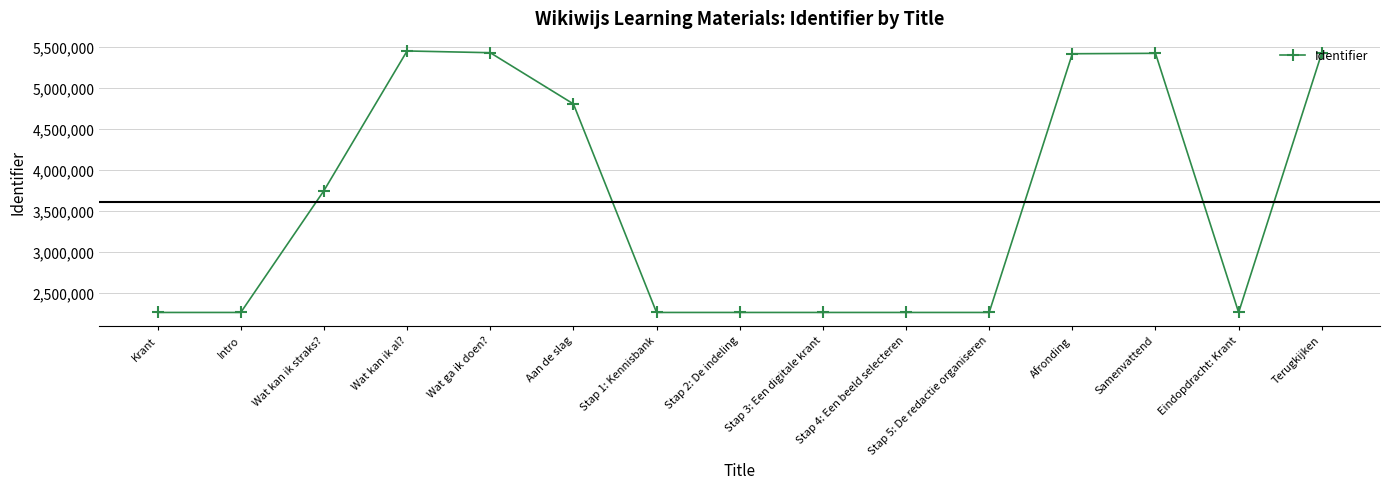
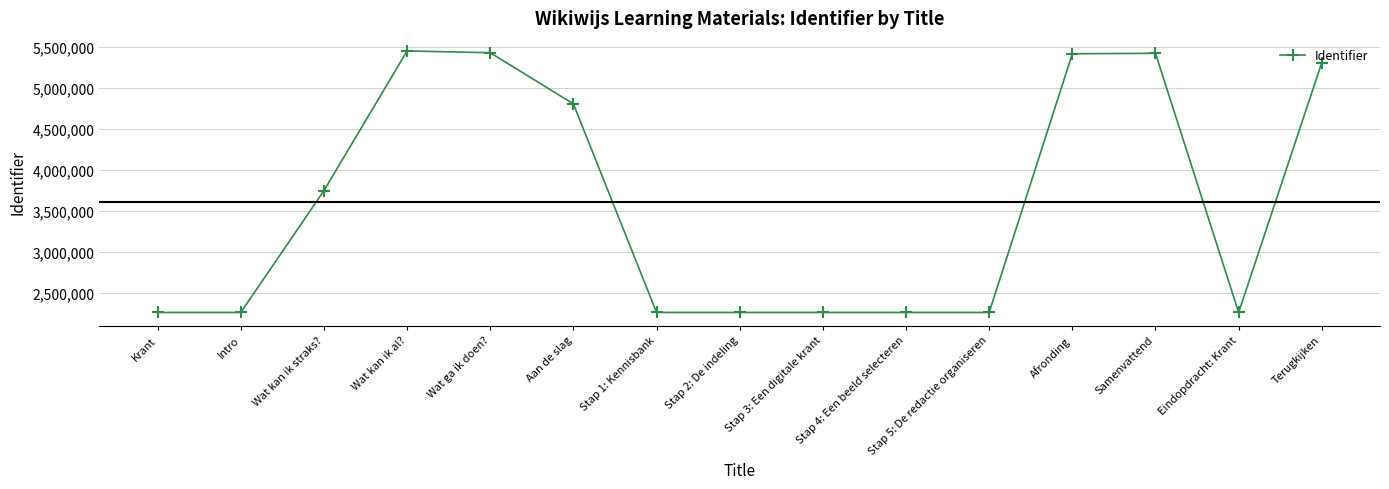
Terugkijken: 5,400,000 -> 5,300,000
